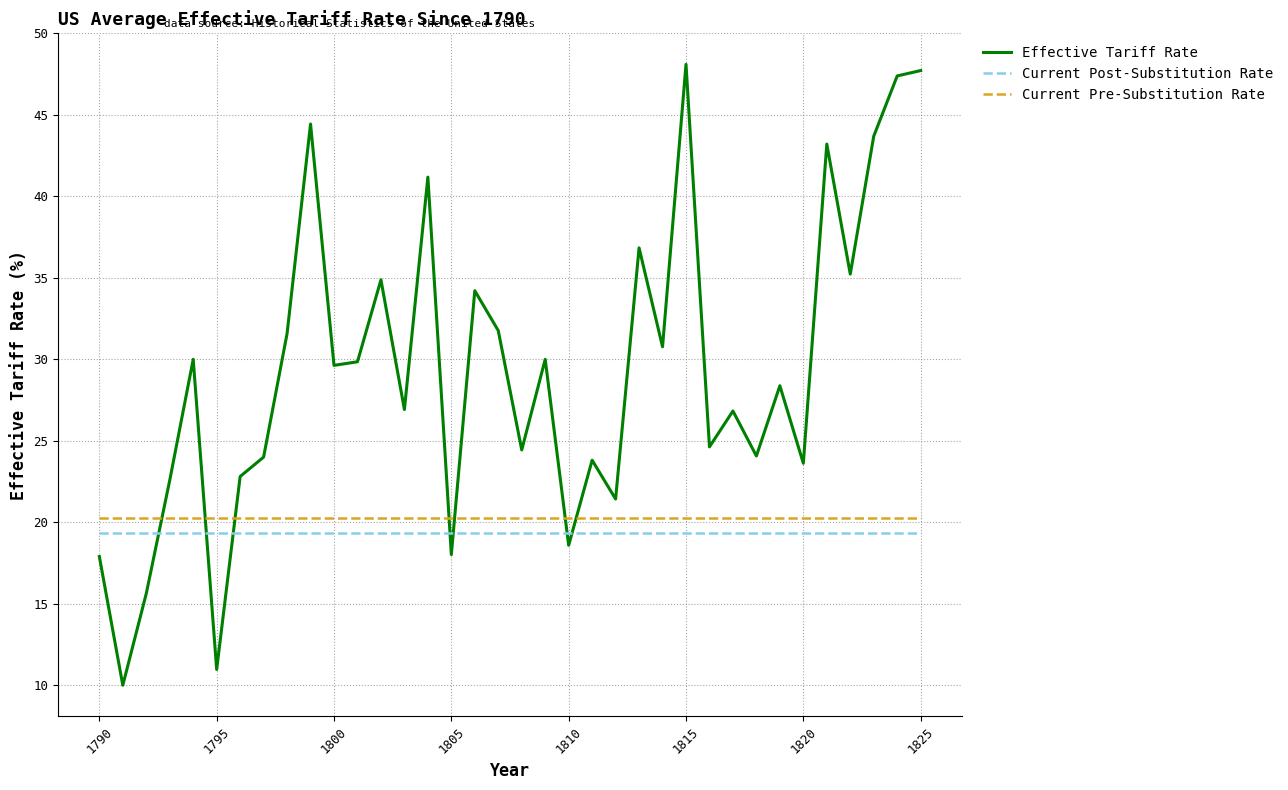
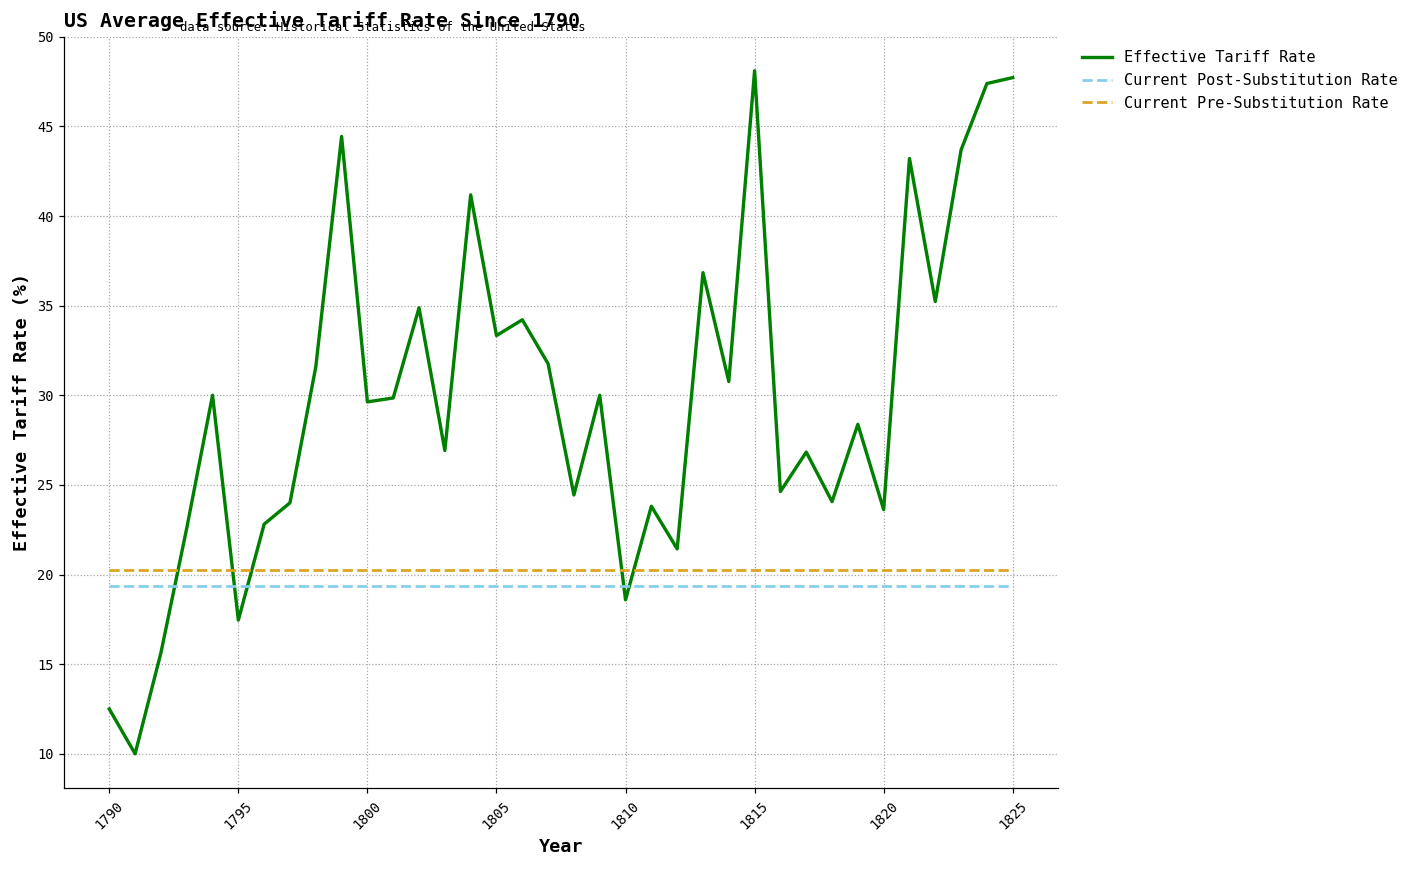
Effective Tariff Rate, 1790: 17.9 -> 12.5
Effective Tariff Rate, 1795: 11.0 -> 17.5
Effective Tariff Rate, 1805: 18.0 -> 33.3
